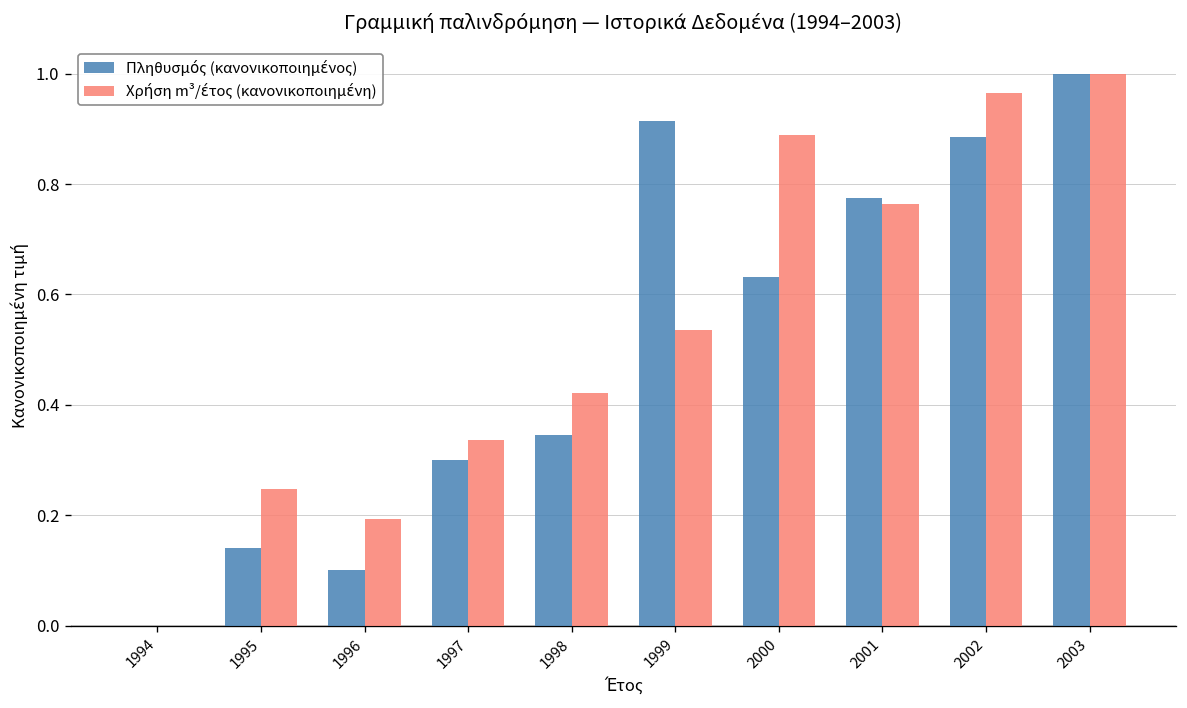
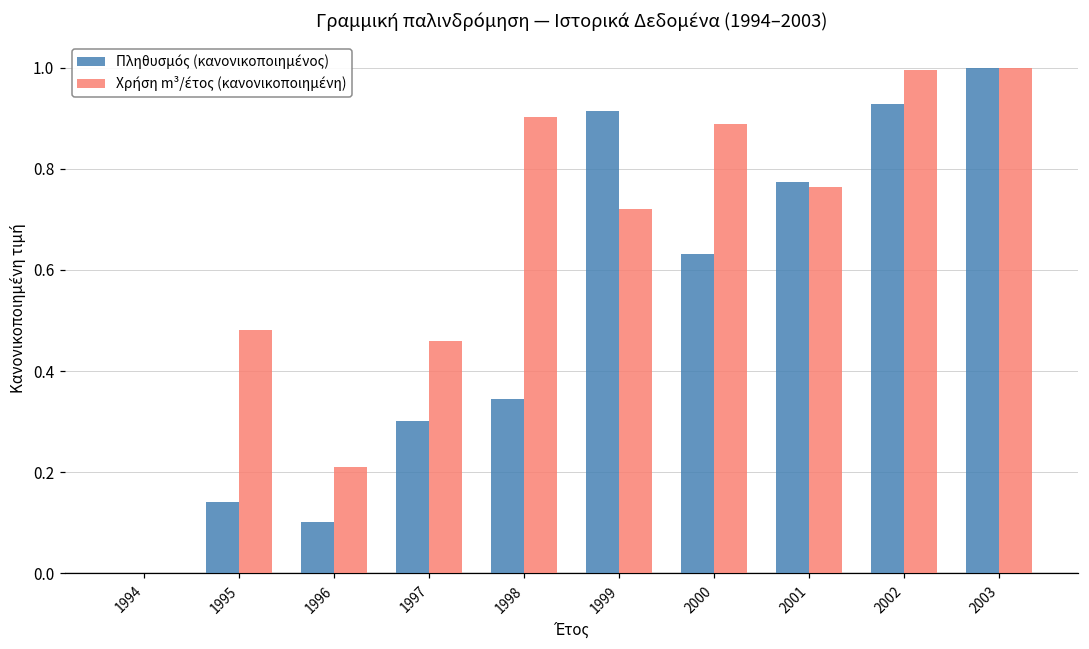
Χρήση m³/έτος (κανονικοποιημένη), 1995: 0.25 -> 0.48
Χρήση m³/έτος (κανονικοποιημένη), 1996: 0.19 -> 0.21
Χρήση m³/έτος (κανονικοποιημένη), 1997: 0.34 -> 0.46
Χρήση m³/έτος (κανονικοποιημένη), 1998: 0.42 -> 0.90
Χρήση m³/έτος (κανονικοποιημένη), 1999: 0.54 -> 0.72
Πληθυσμός (κανονικοποιημένος), 2002: 0.89 -> 0.93
Χρήση m³/έτος (κανονικοποιημένη), 2002: 0.96 -> 1.00
